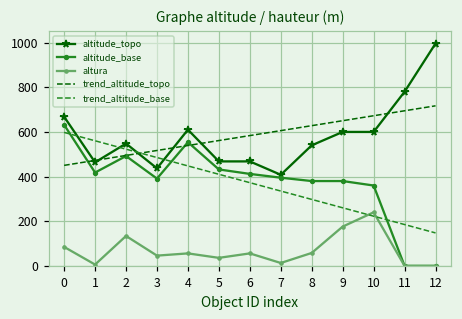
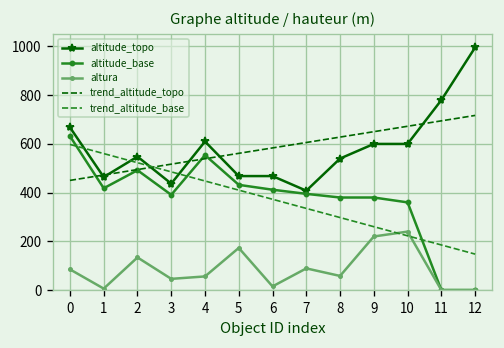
altura, 5: 40 -> 170
altura, 6: 60 -> 20
altura, 7: 10 -> 90
altura, 9: 180 -> 220
